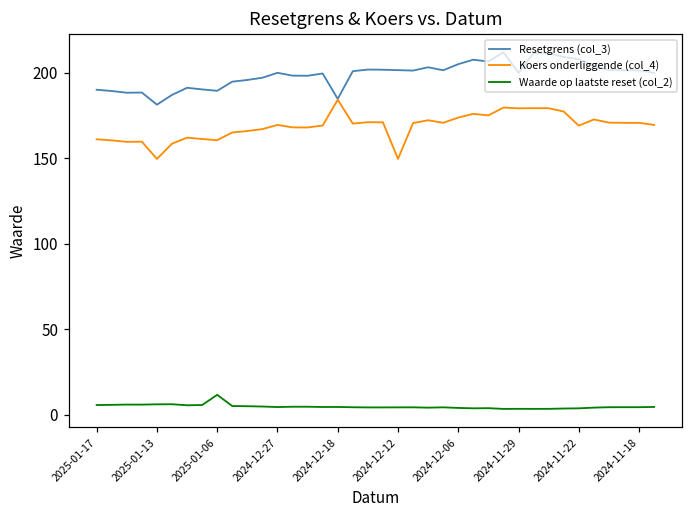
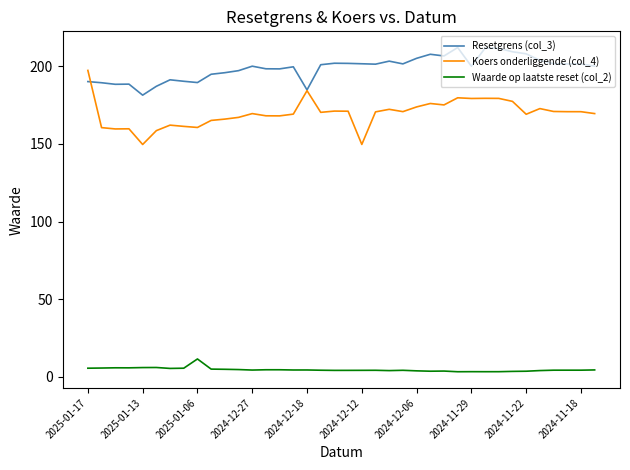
Koers onderliggende (col_4), 2025-01-17: 161 -> 197
